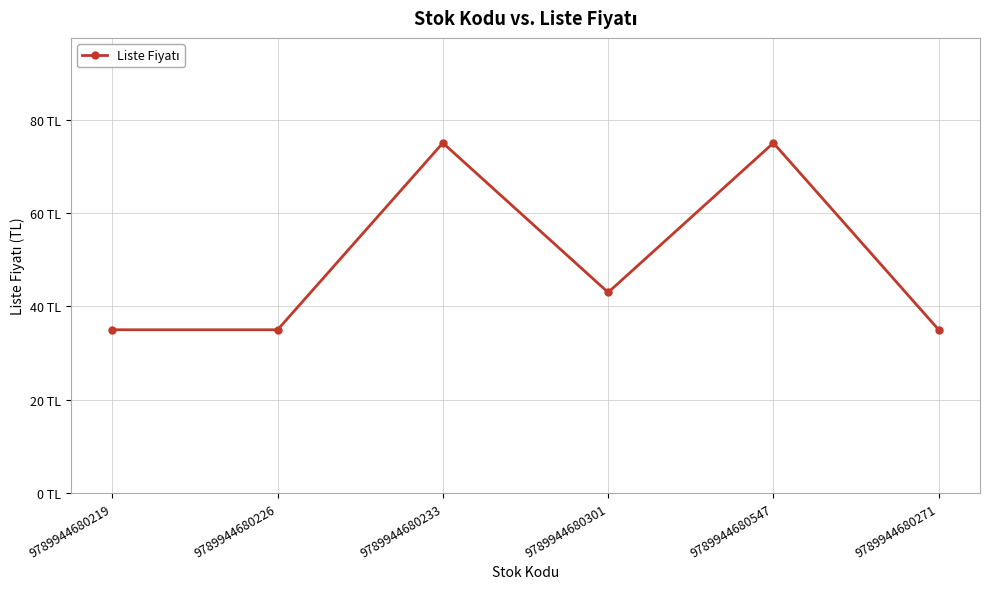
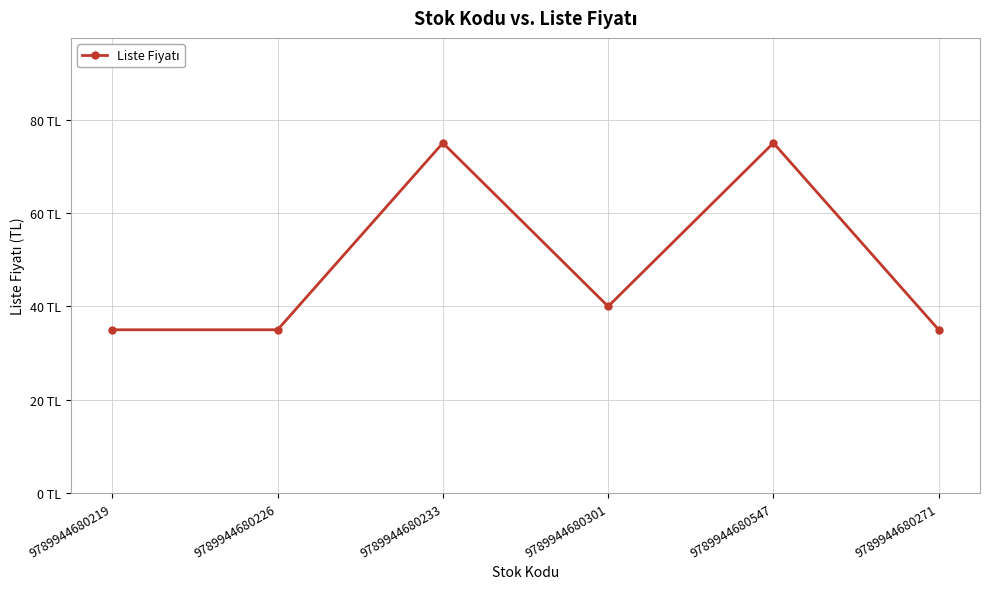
9789944680301: 43 TL -> 40 TL
